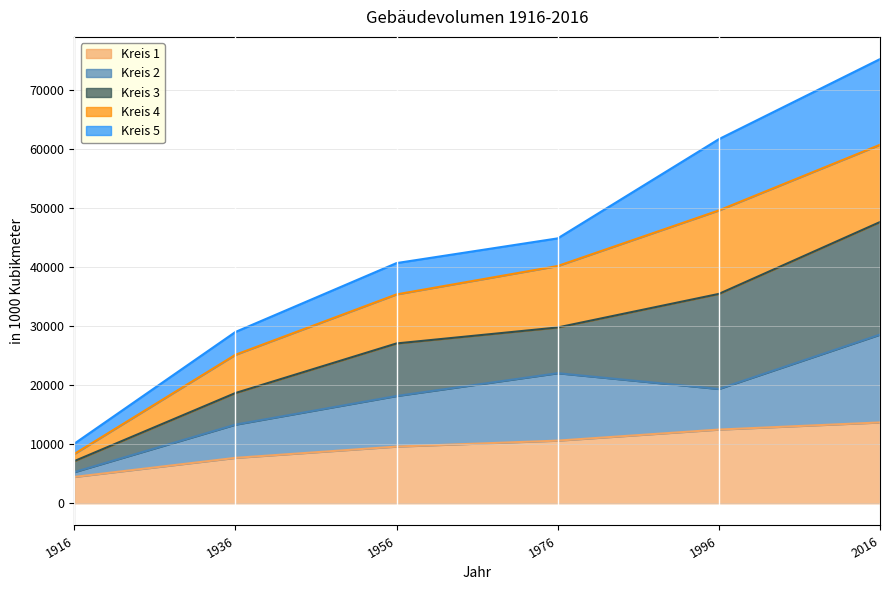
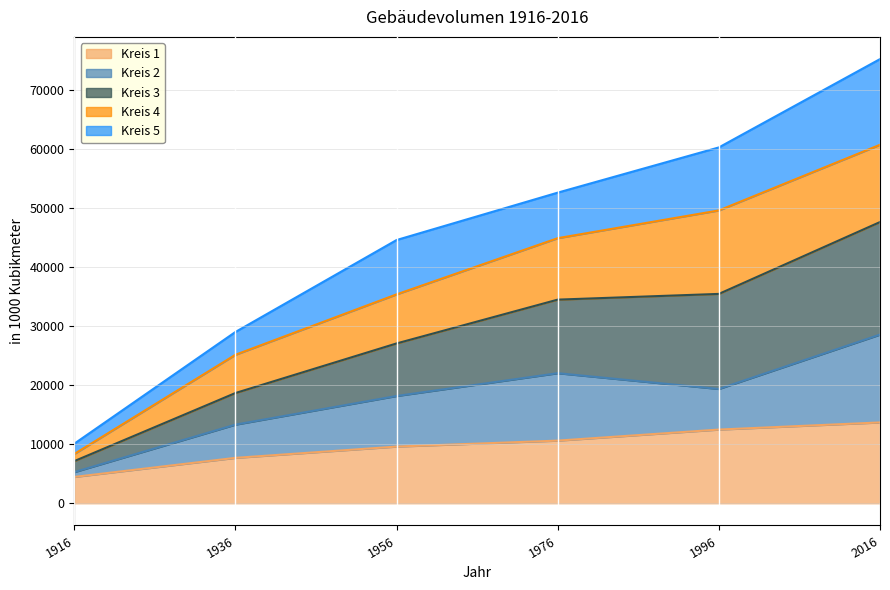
Kreis 5, 1956: 5000 -> 9000
Kreis 3, 1976: 8000 -> 12000
Kreis 5, 1976: 5000 -> 8000
Kreis 5, 1996: 12000 -> 11000
